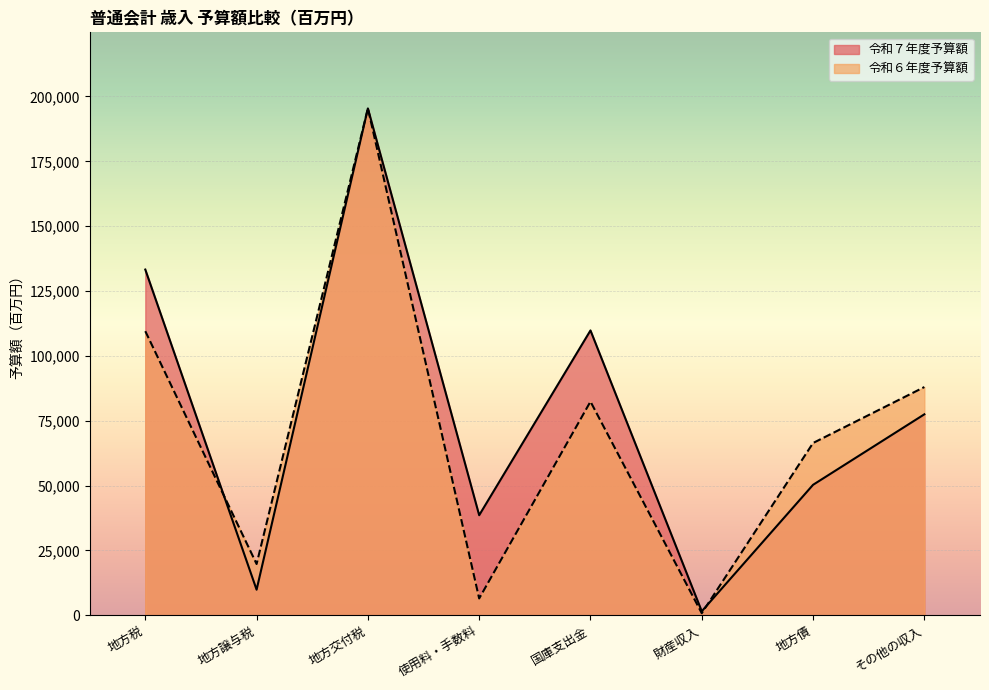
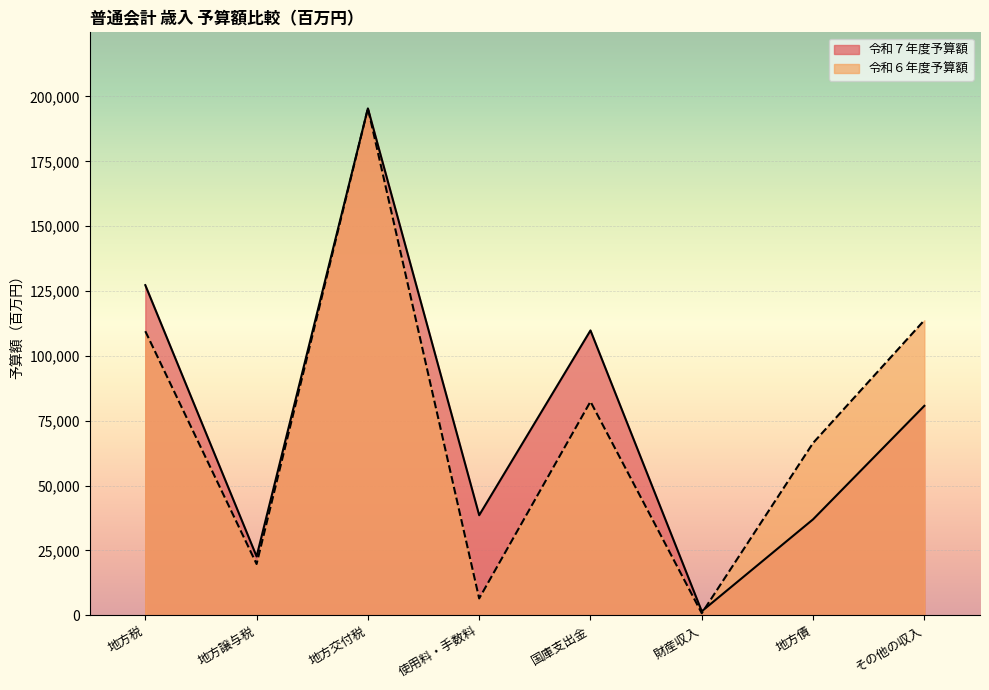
令和７年度予算額, 地方税: 133,000 -> 127,000
令和７年度予算額, 地方譲与税: 10,000 -> 23,000
令和７年度予算額, 地方債: 50,000 -> 37,000
令和７年度予算額, その他の収入: 77,000 -> 81,000
令和６年度予算額, その他の収入: 88,000 -> 114,000
